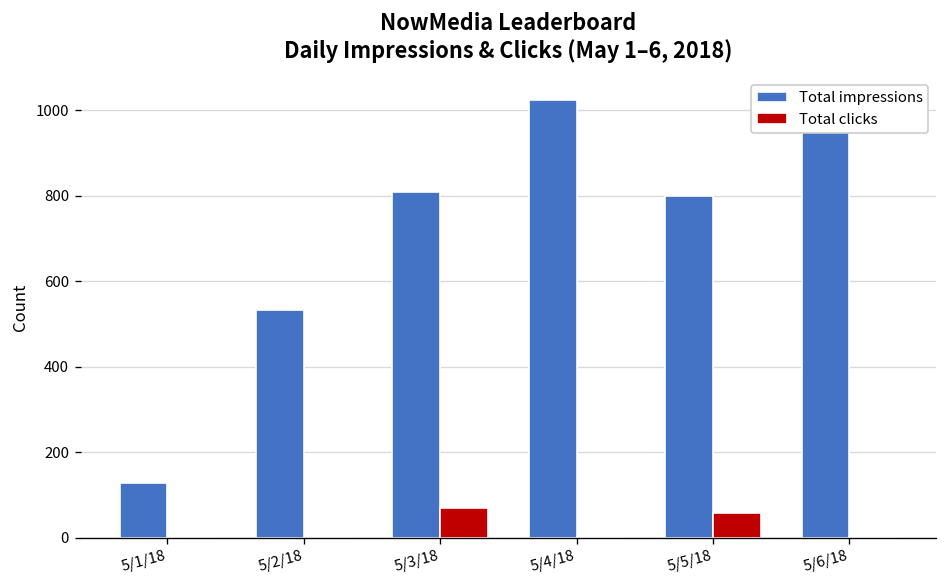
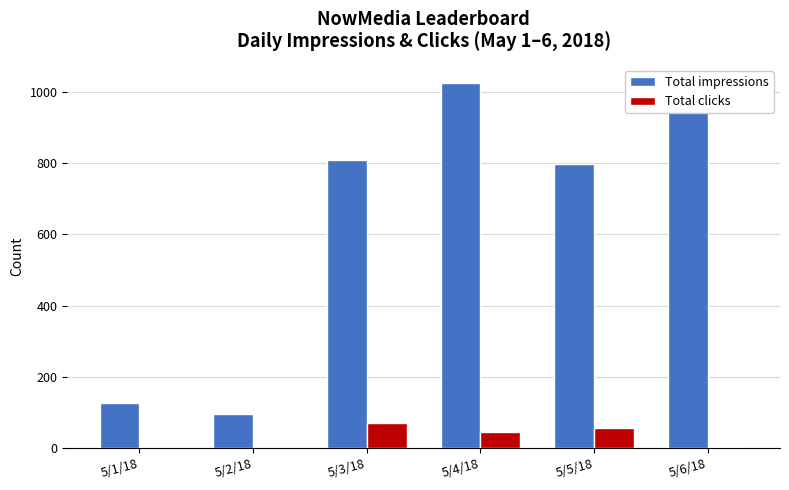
Total impressions, 5/2/18: 530 -> 100
Total clicks, 5/4/18: 0 -> 50
